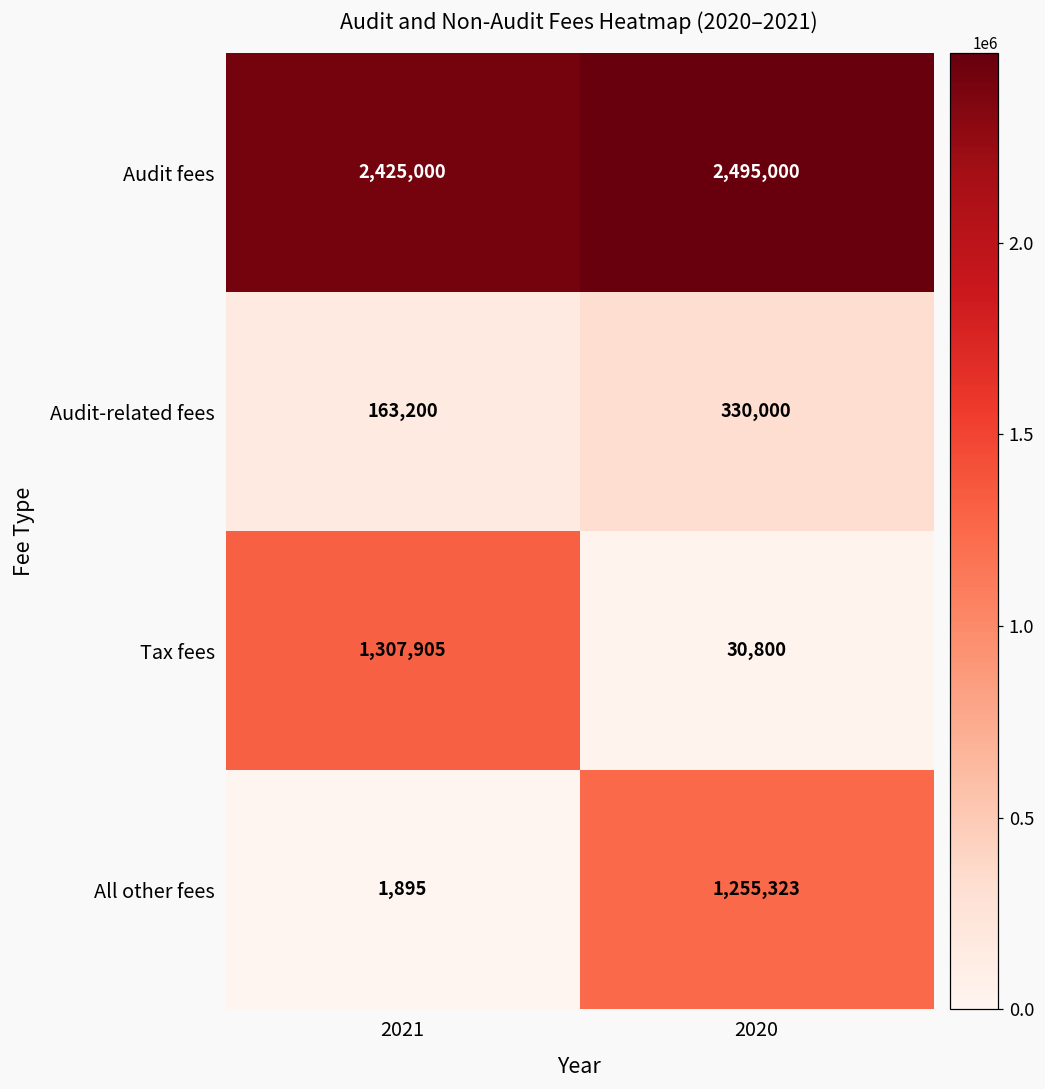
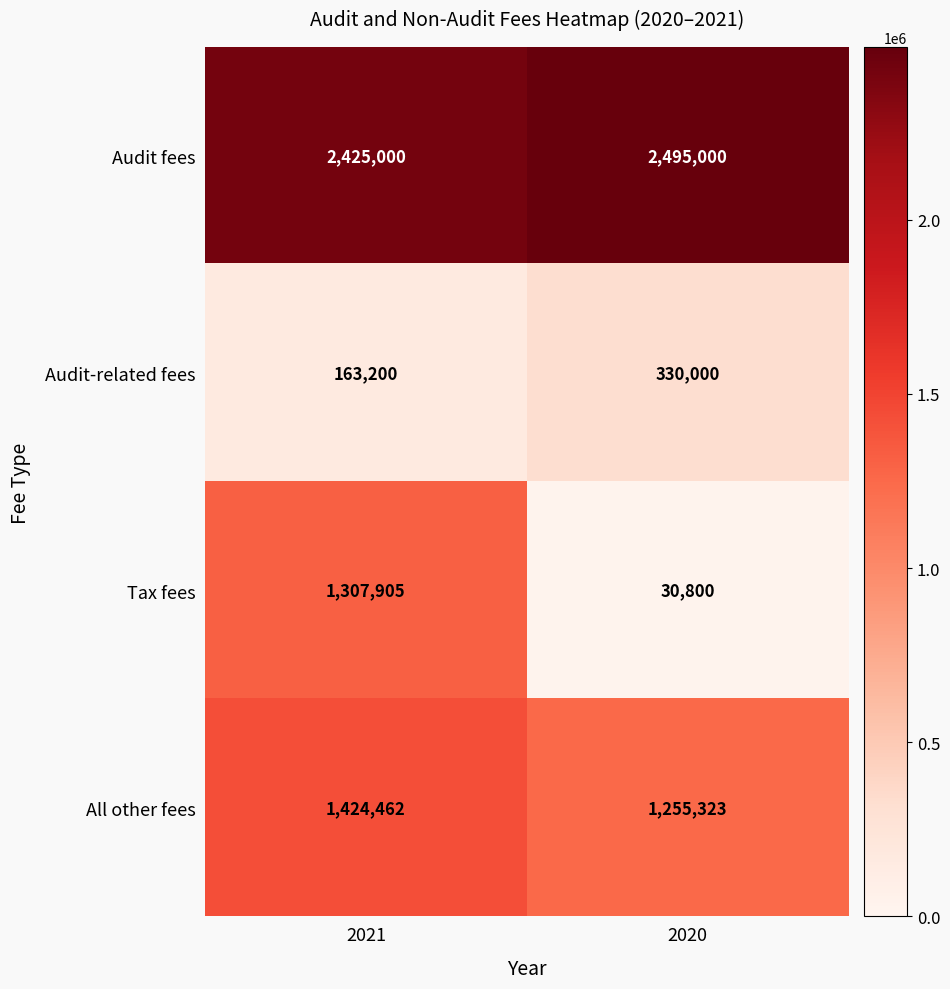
All other fees, 2021: 1,895 -> 1,424,462
